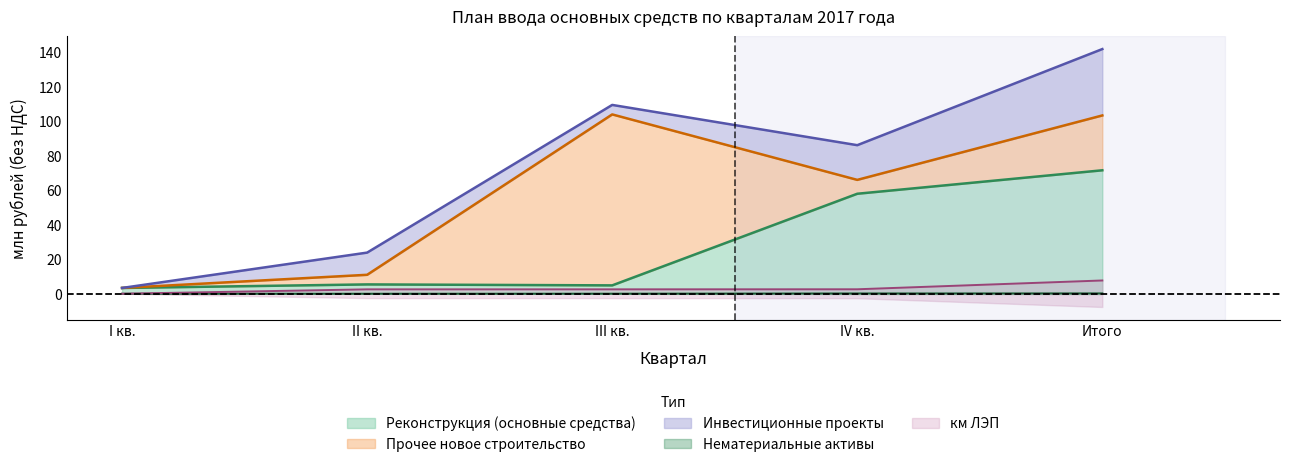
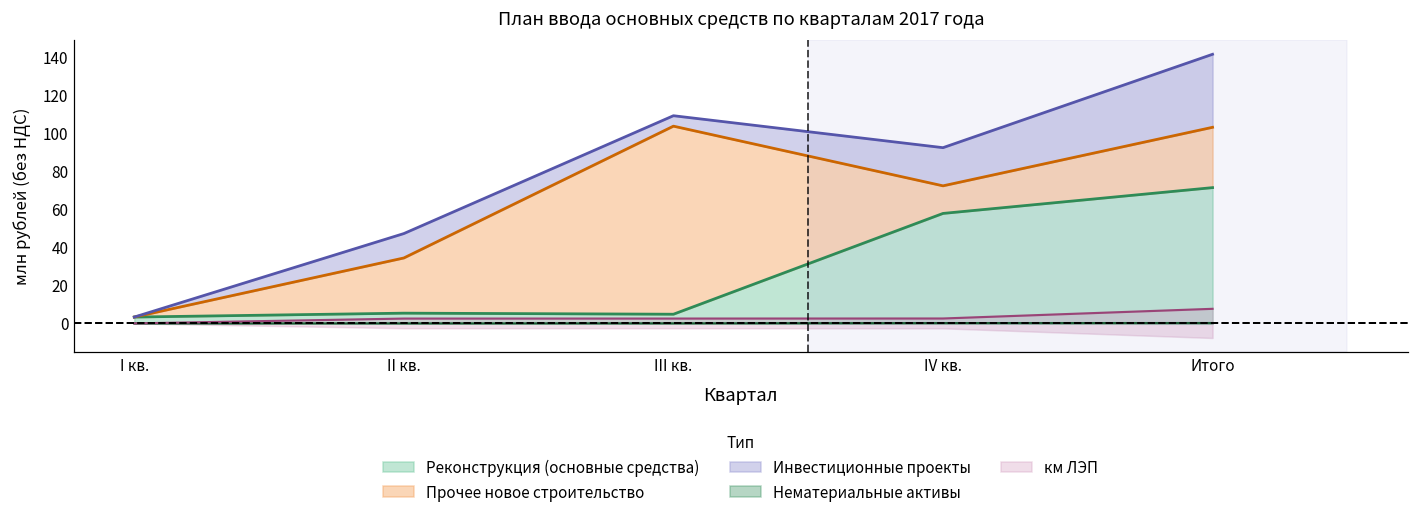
Прочее новое строительство, II кв.: 6 -> 29
Прочее новое строительство, IV кв.: 8 -> 15
